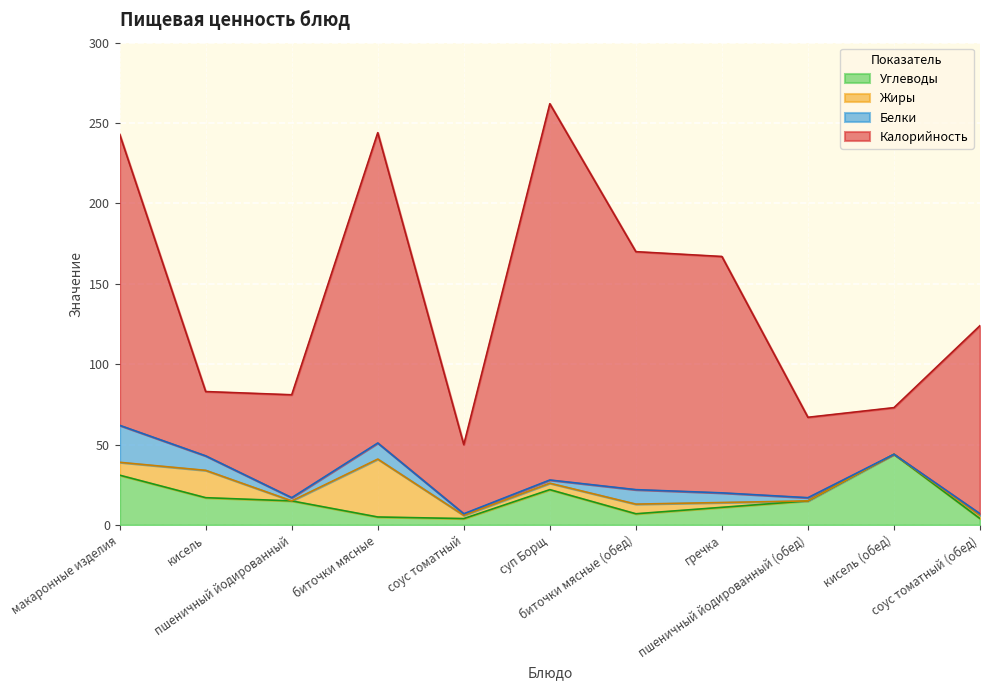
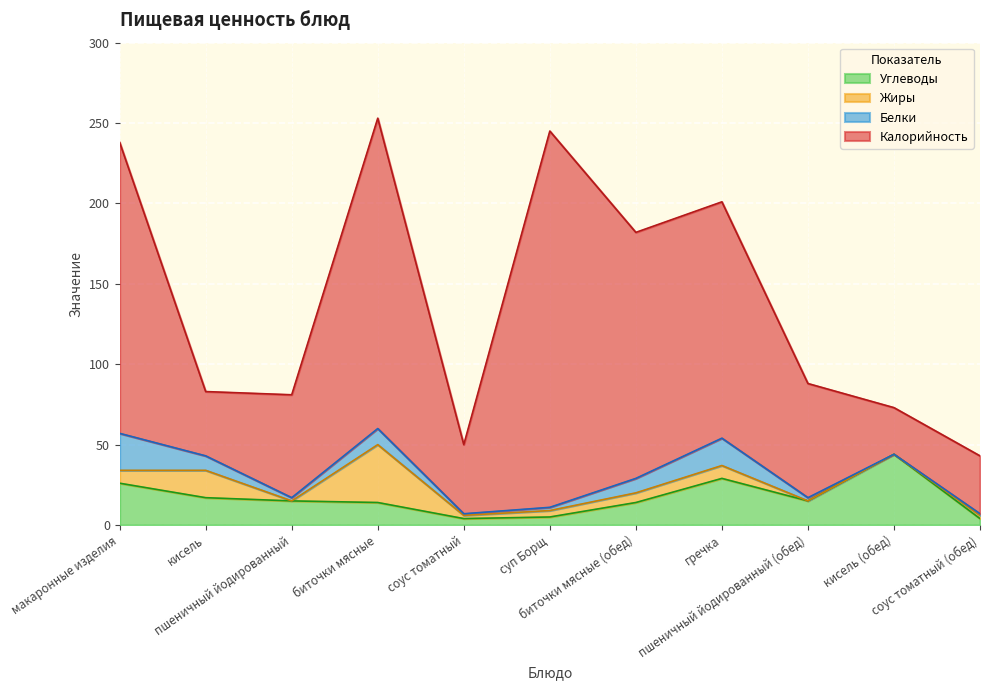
Углеводы, макаронные изделия: 31 -> 26
Углеводы, биточки мясные: 5 -> 14
Углеводы, суп Борщ: 22 -> 5
Углеводы, биточки мясные (обед): 7 -> 14
Калорийность, биточки мясные (обед): 148 -> 153
Углеводы, гречка: 11 -> 29
Жиры, гречка: 3 -> 8
Белки, гречка: 6 -> 17
Калорийность, пшеничный йодированный (обед): 50 -> 71
Калорийность, соус томатный (обед): 117 -> 36
